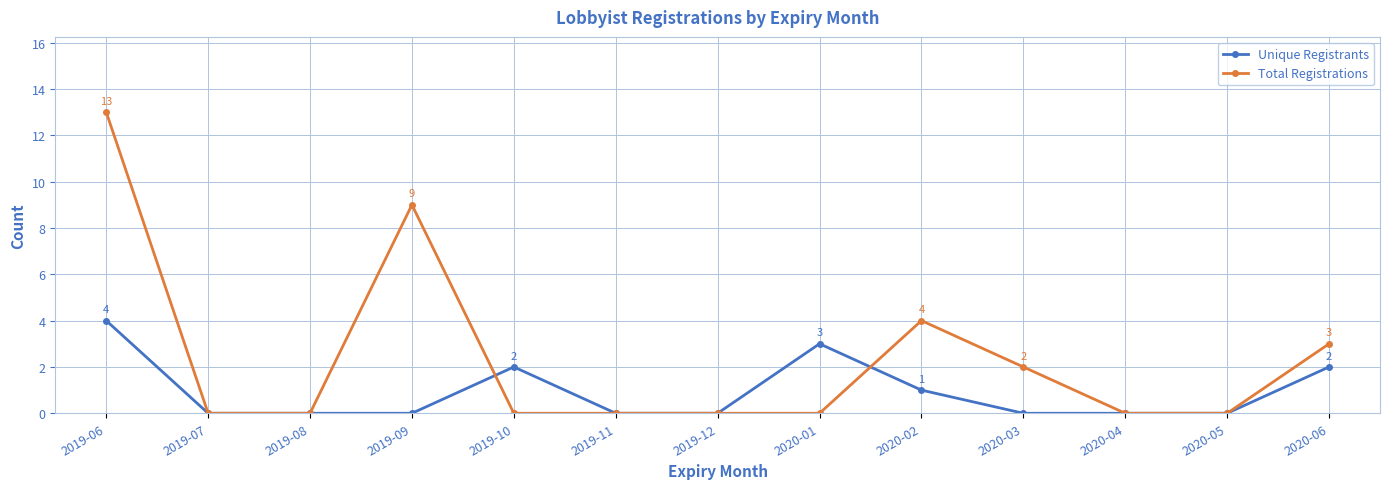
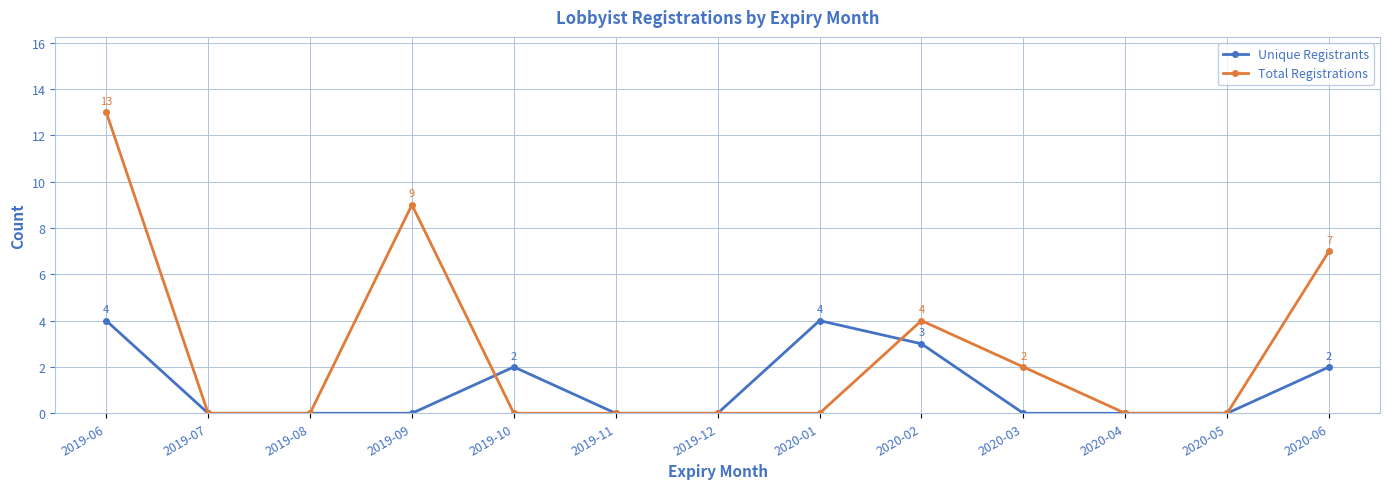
Unique Registrants, 2020-01: 3 -> 4
Unique Registrants, 2020-02: 1 -> 3
Total Registrations, 2020-06: 3 -> 7
